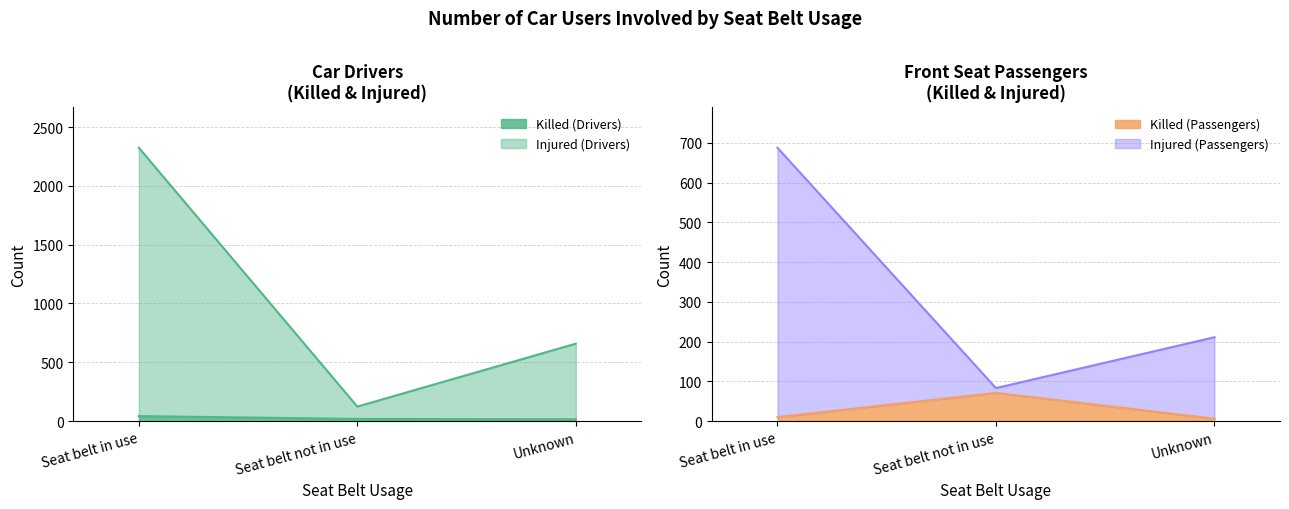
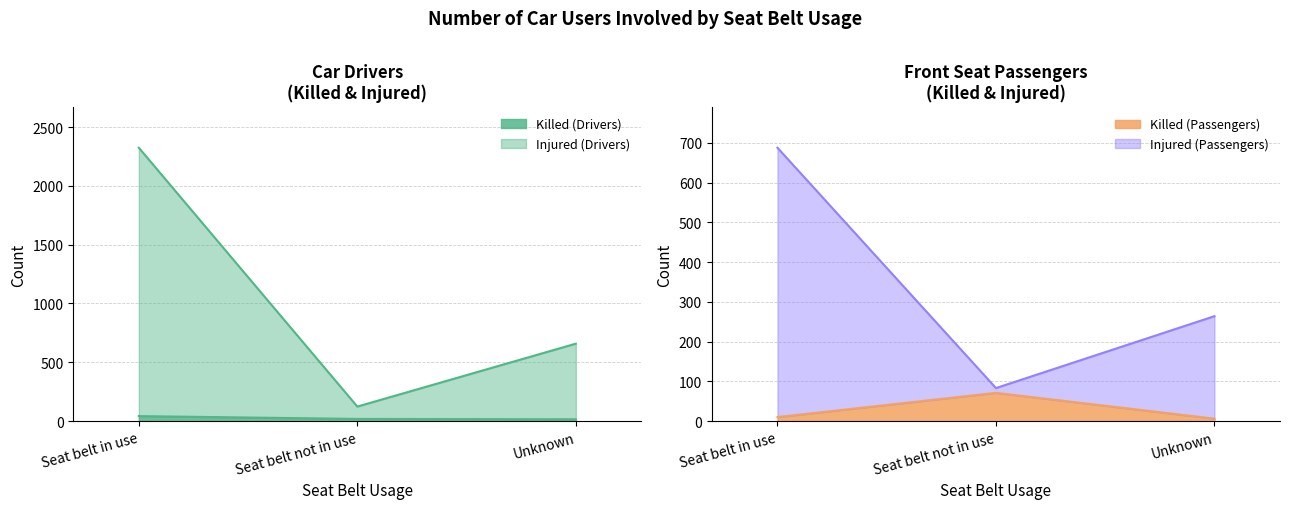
Front Seat Passengers (Killed & Injured), Injured (Passengers), Unknown: 210 -> 260
